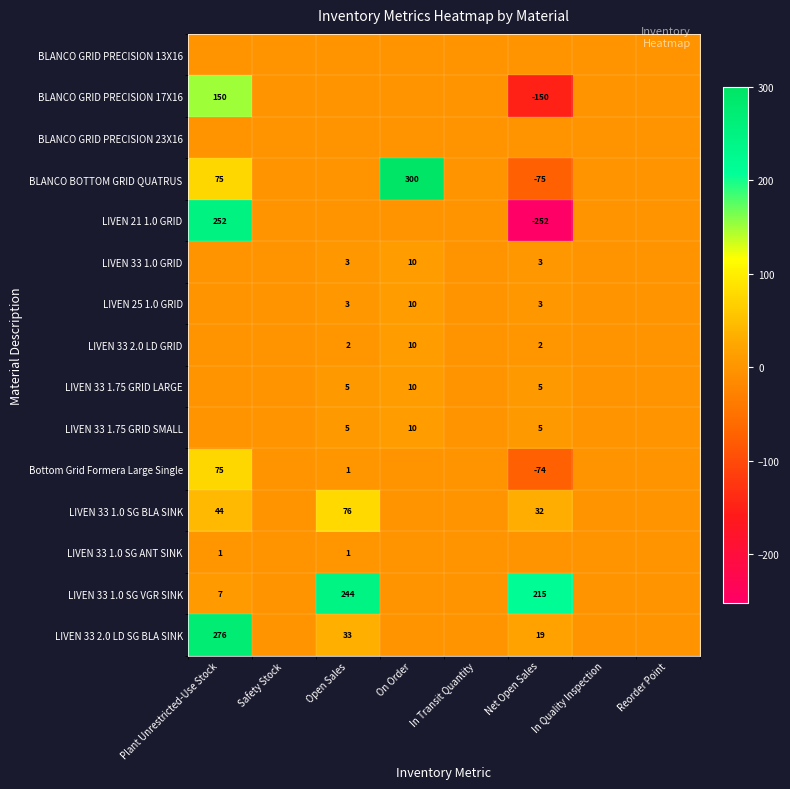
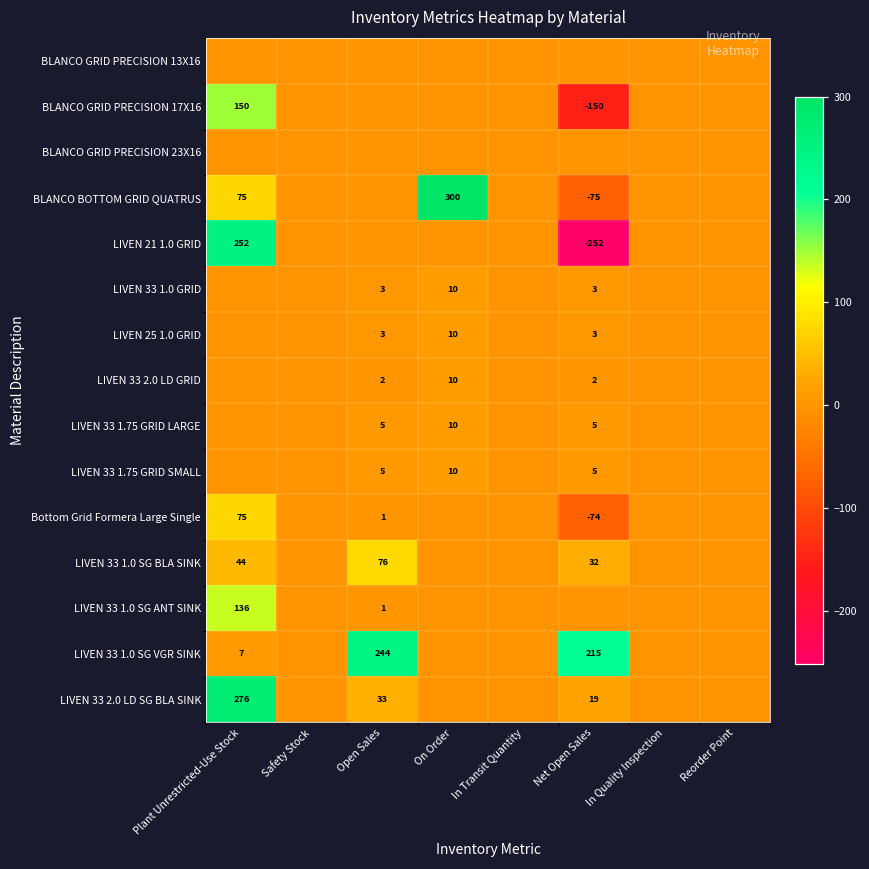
LIVEN 33 1.0 SG ANT SINK, Plant Unrestricted-Use Stock: 1 -> 136
